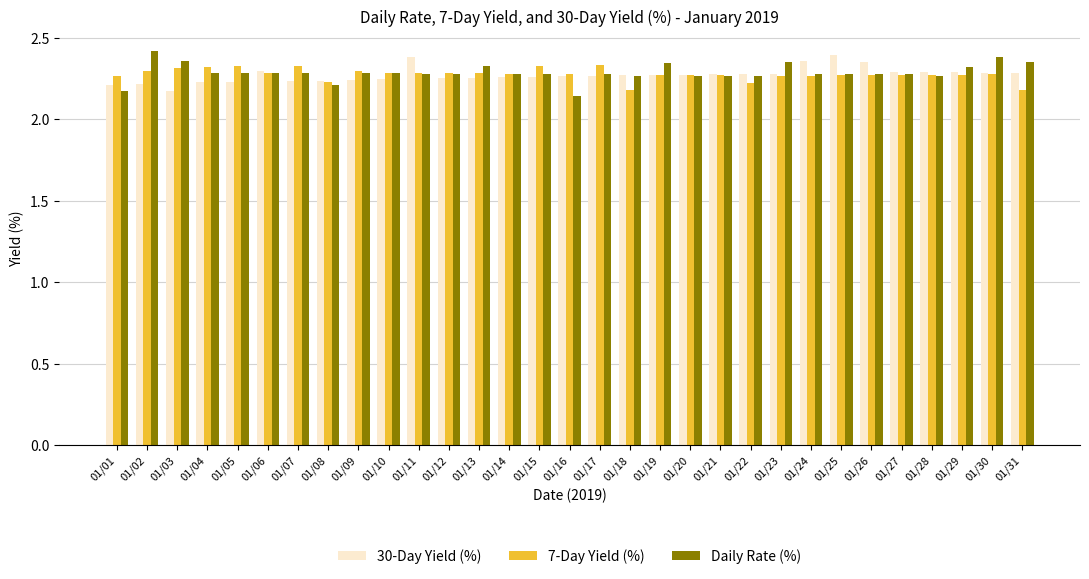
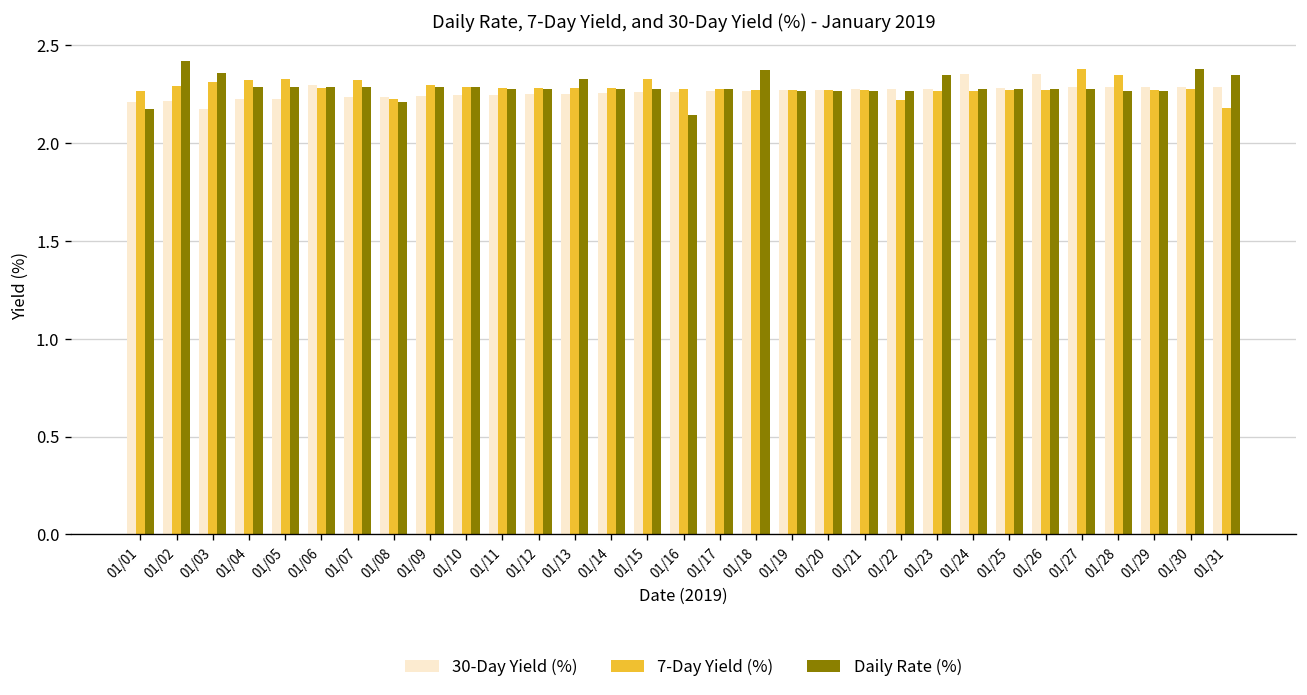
30-Day Yield (%), 01/11: 2.38 -> 2.25
7-Day Yield (%), 01/17: 2.33 -> 2.28
7-Day Yield (%), 01/18: 2.18 -> 2.27
Daily Rate (%), 01/18: 2.27 -> 2.37
Daily Rate (%), 01/19: 2.34 -> 2.27
30-Day Yield (%), 01/25: 2.40 -> 2.28
7-Day Yield (%), 01/27: 2.27 -> 2.38
7-Day Yield (%), 01/28: 2.27 -> 2.35
Daily Rate (%), 01/29: 2.32 -> 2.27
